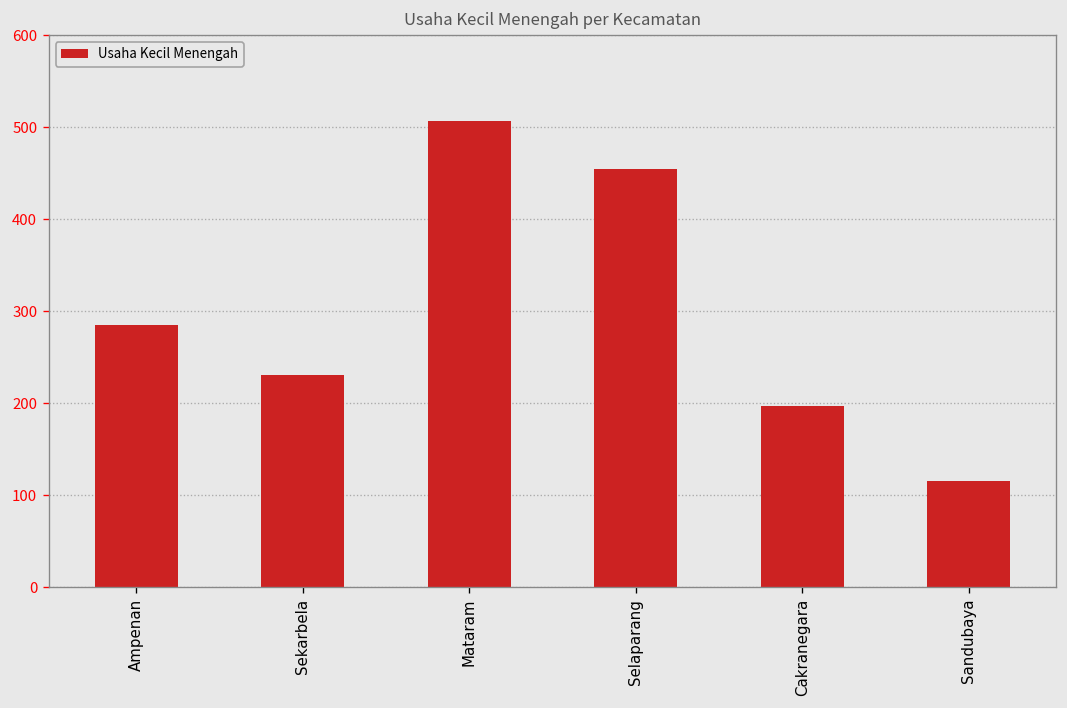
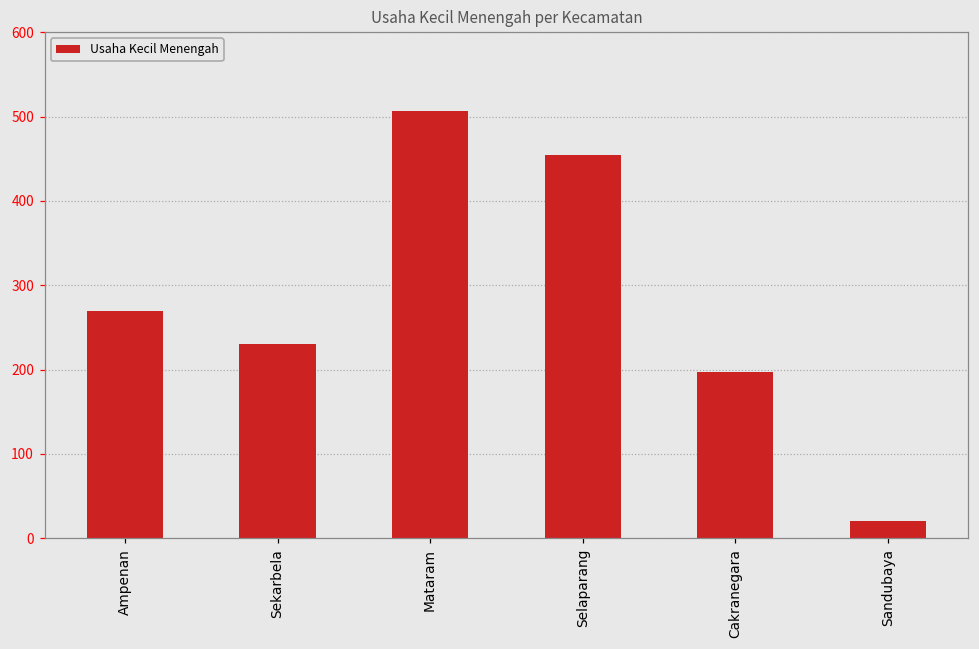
Ampenan: 290 -> 270
Sandubaya: 120 -> 20
